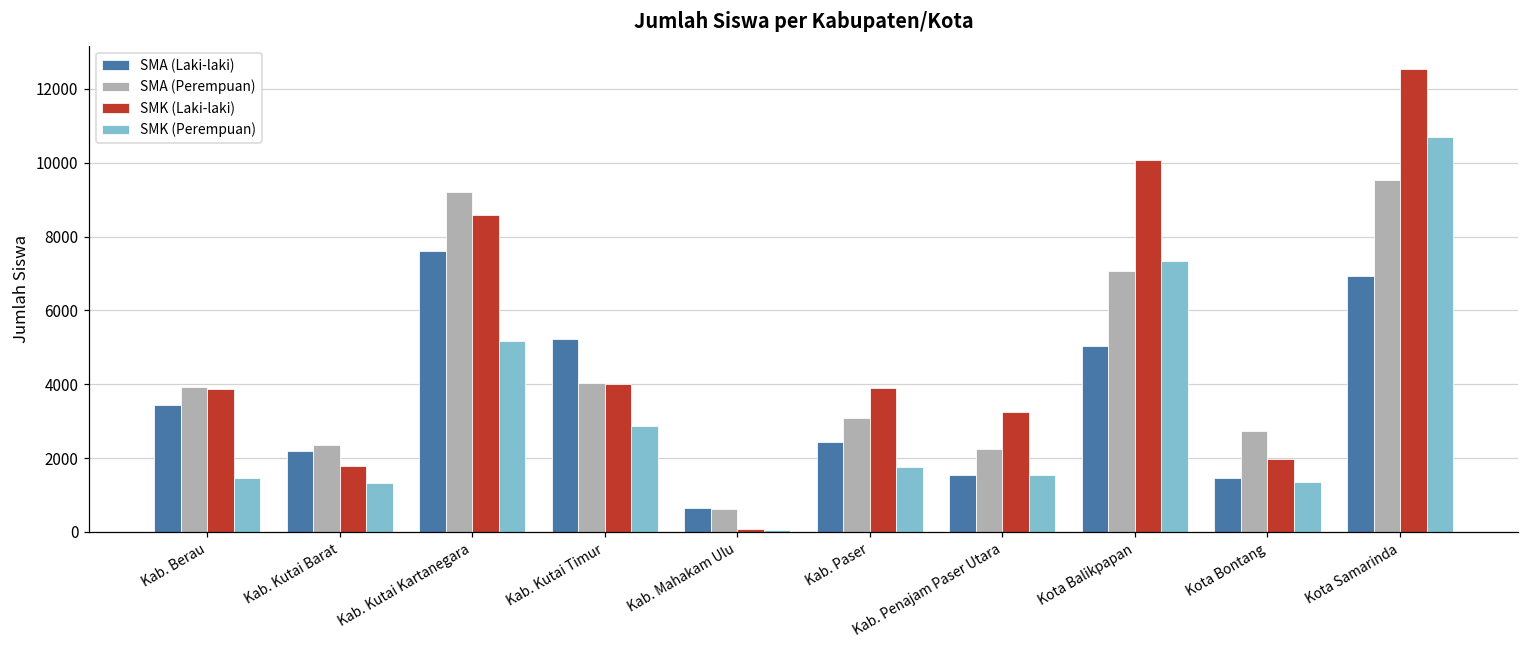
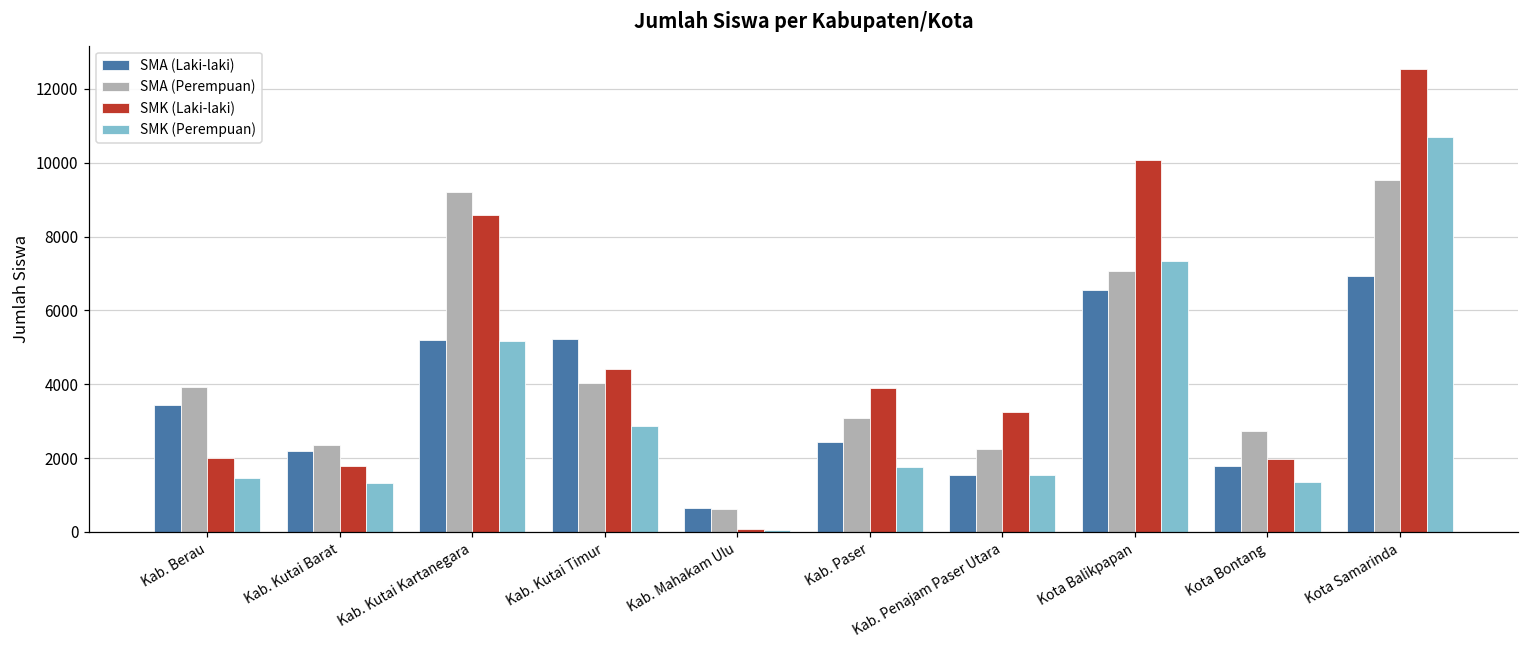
SMK (Laki-laki), Kab. Berau: 3900 -> 2000
SMA (Laki-laki), Kab. Kutai Kartanegara: 7600 -> 5200
SMK (Laki-laki), Kab. Kutai Timur: 4000 -> 4400
SMA (Laki-laki), Kota Balikpapan: 5000 -> 6500
SMA (Laki-laki), Kota Bontang: 1500 -> 1800
